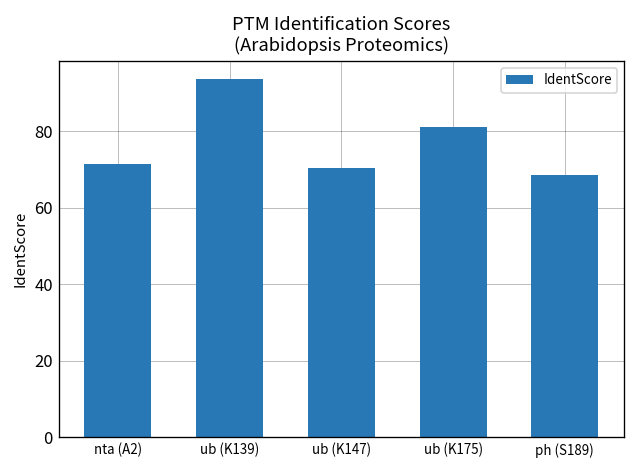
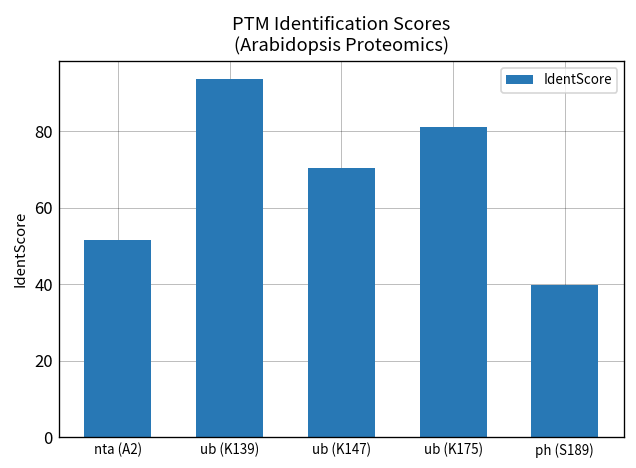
nta (A2): 71 -> 52
ph (S189): 68 -> 40
